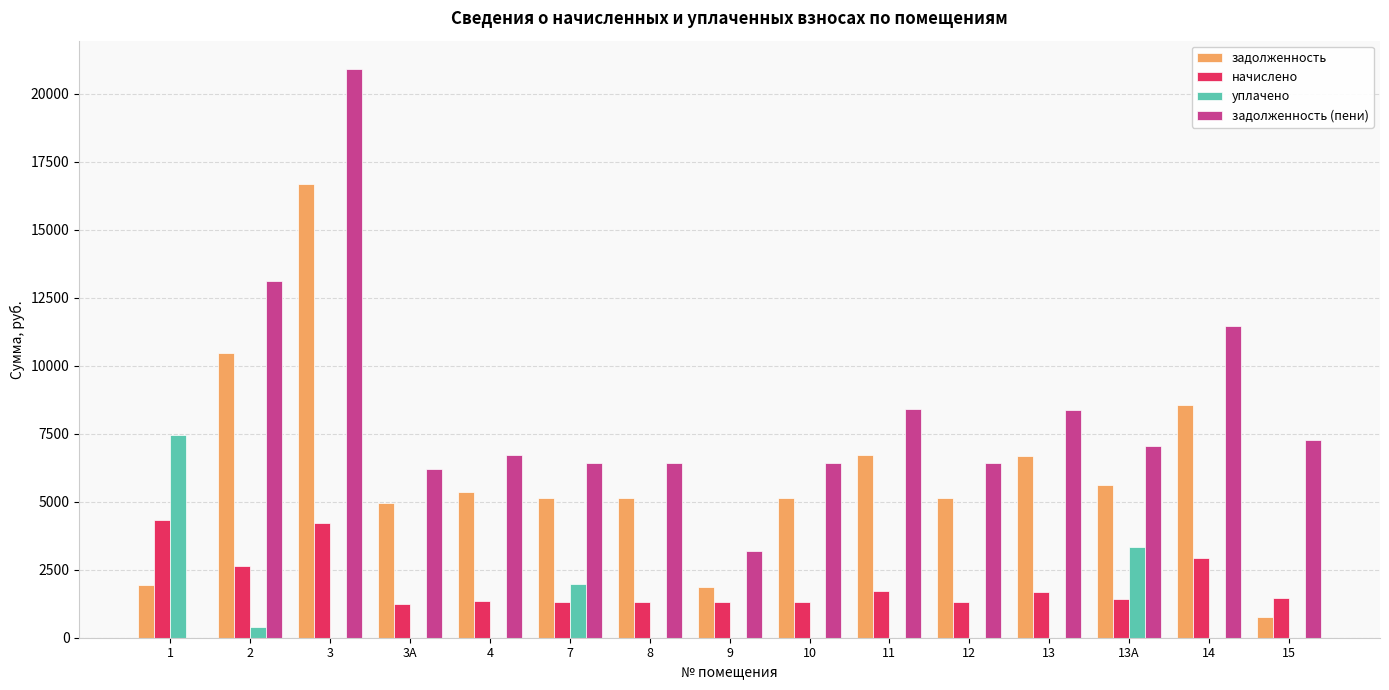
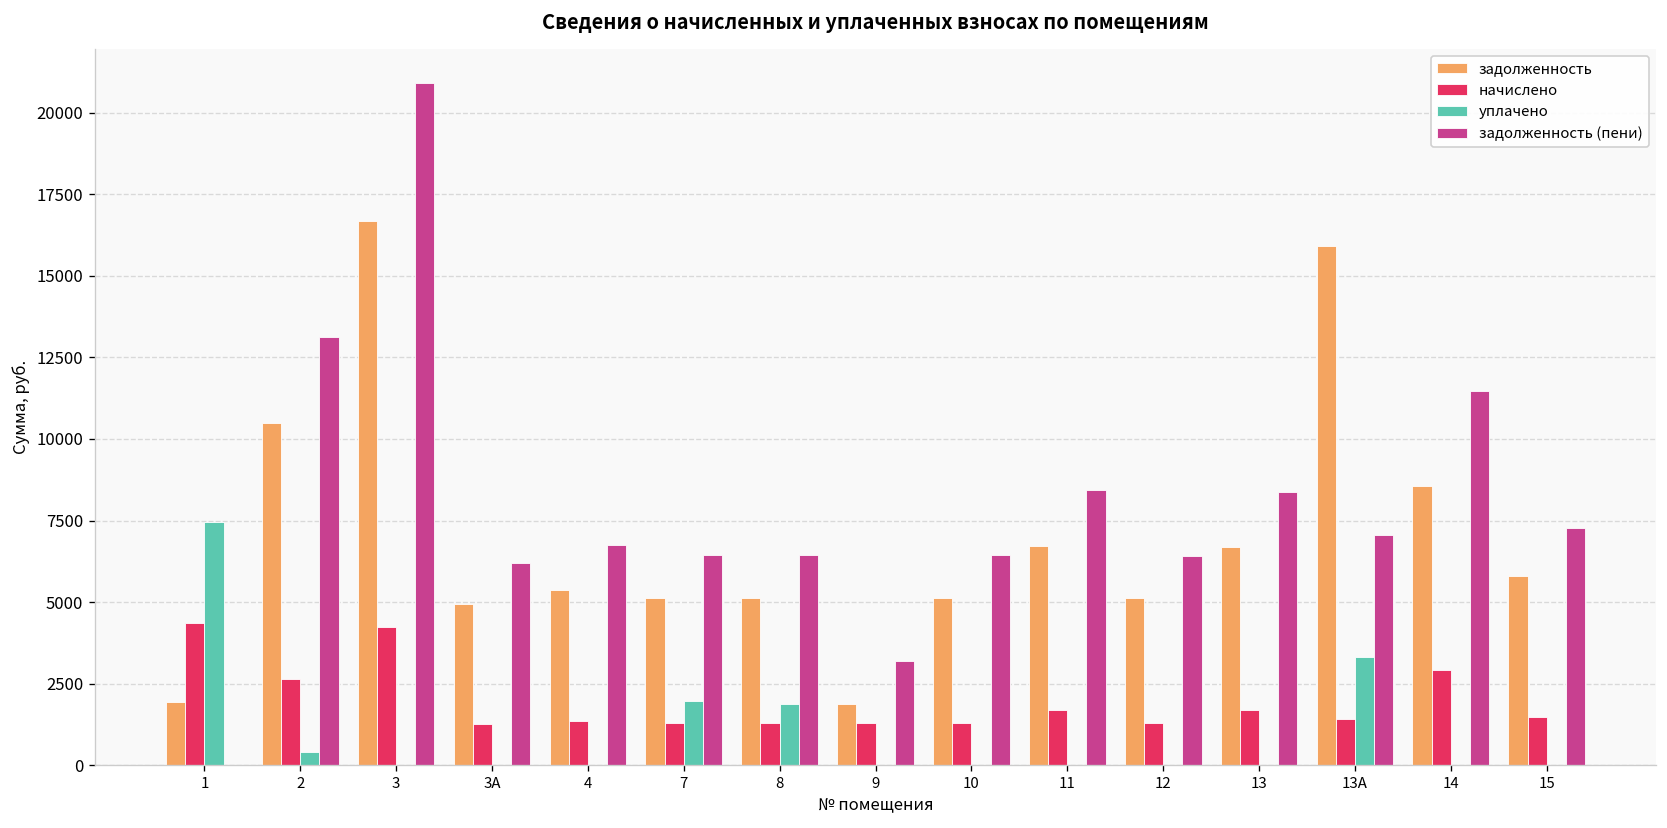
уплачено, 8: 0 -> 1900
задолженность, 13А: 5600 -> 15900
задолженность, 15: 700 -> 5800
